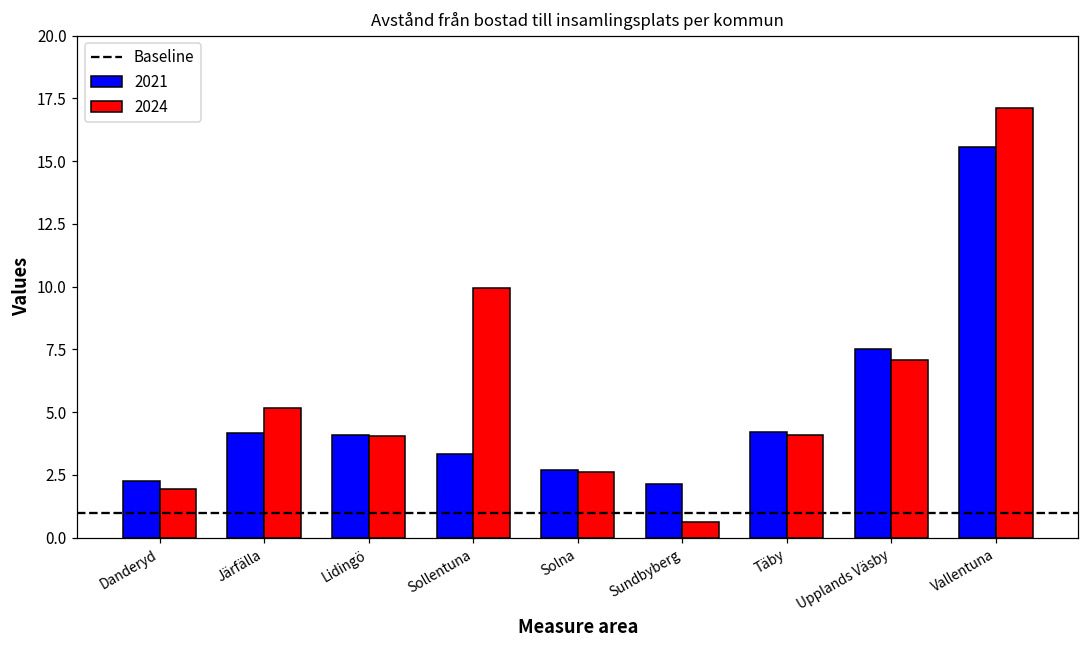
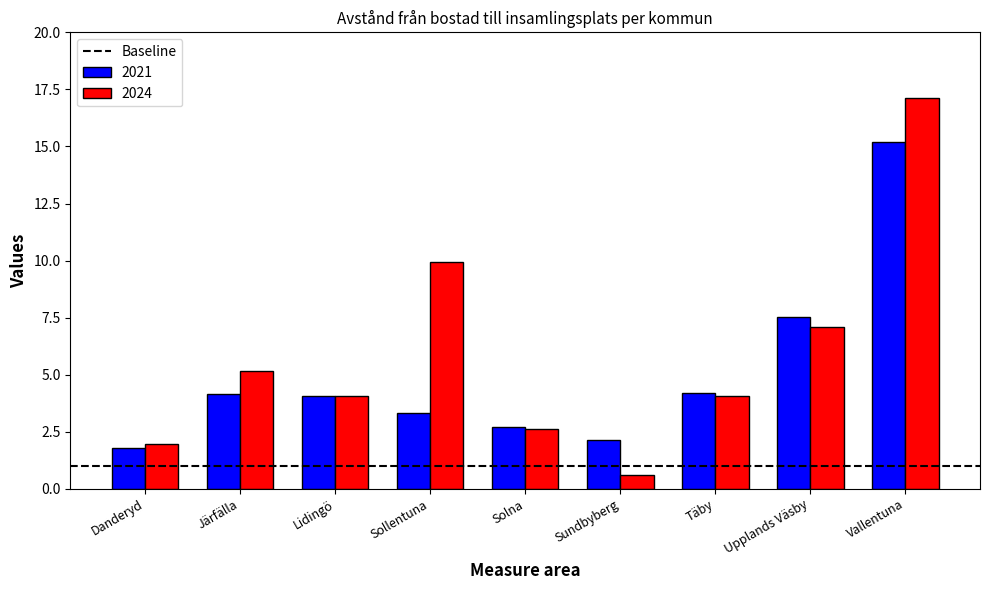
2021, Danderyd: 2.3 -> 1.8
2021, Vallentuna: 15.6 -> 15.2
